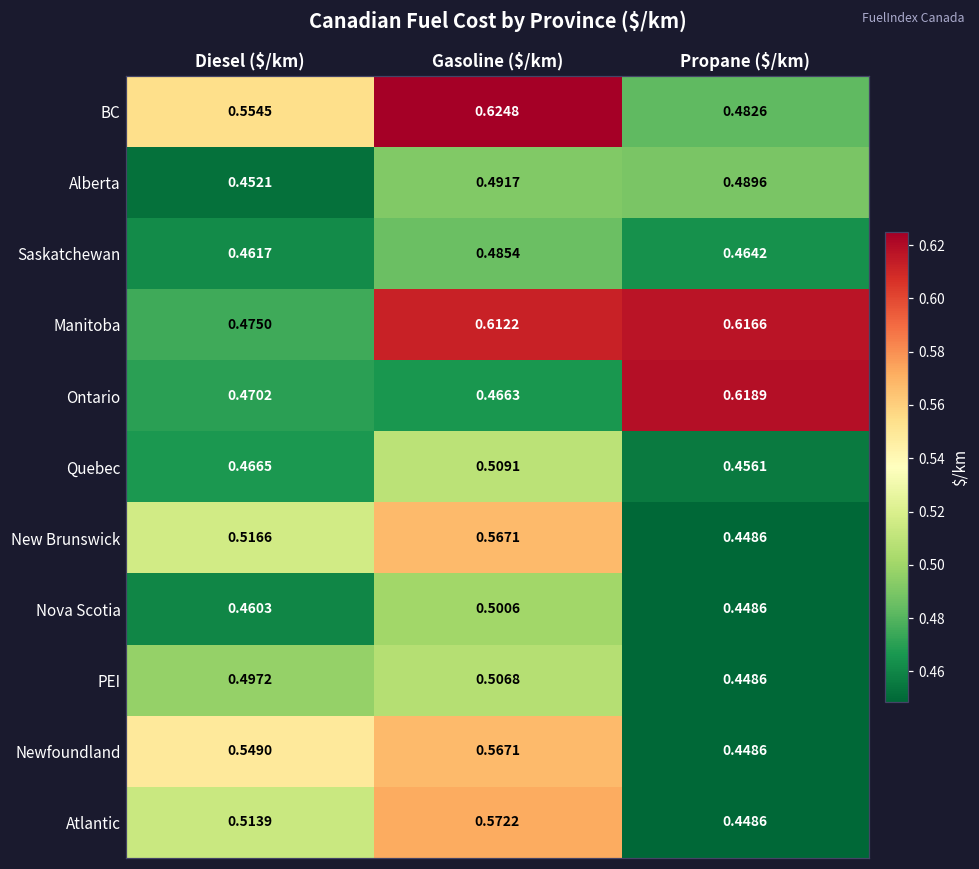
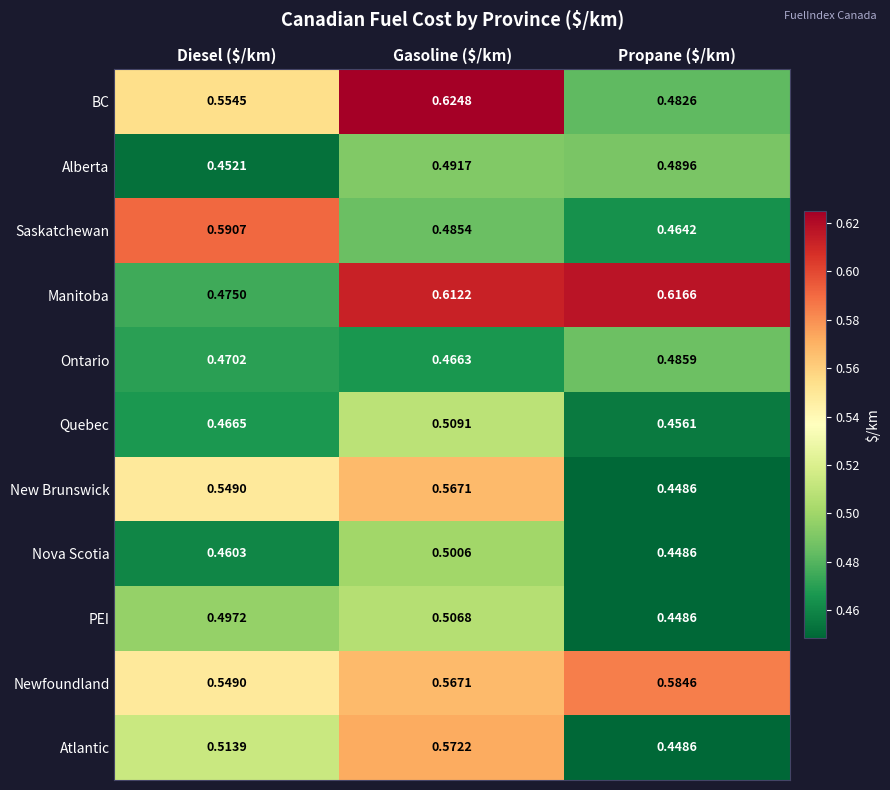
Saskatchewan, Diesel ($/km): 0.4617 -> 0.5907
Ontario, Propane ($/km): 0.6189 -> 0.4859
New Brunswick, Diesel ($/km): 0.5166 -> 0.5490
Newfoundland, Propane ($/km): 0.4486 -> 0.5846
